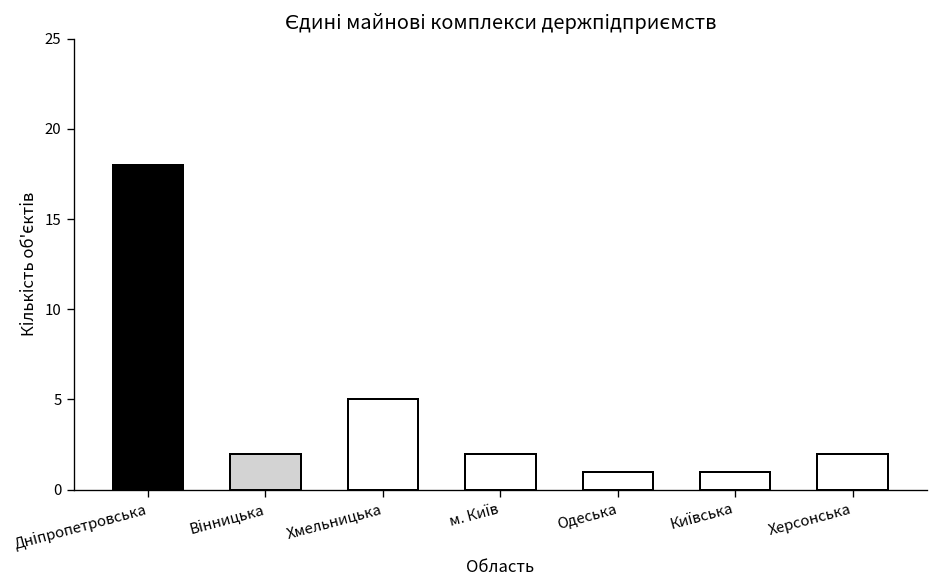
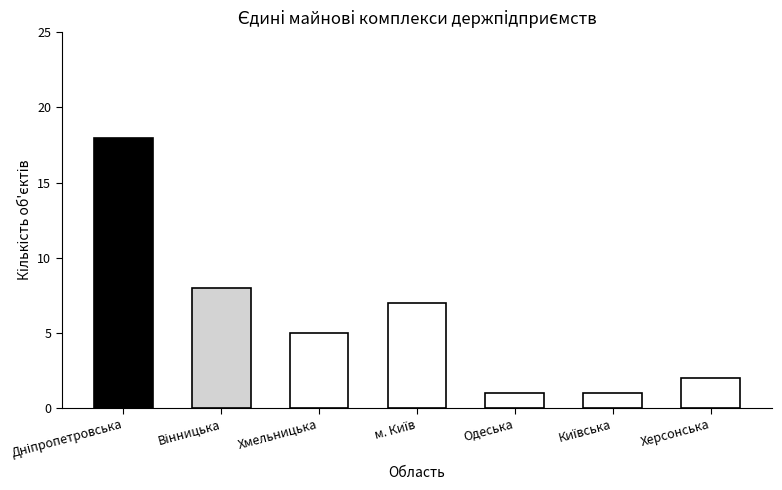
Вінницька: 2 -> 8
м. Київ: 2 -> 7
